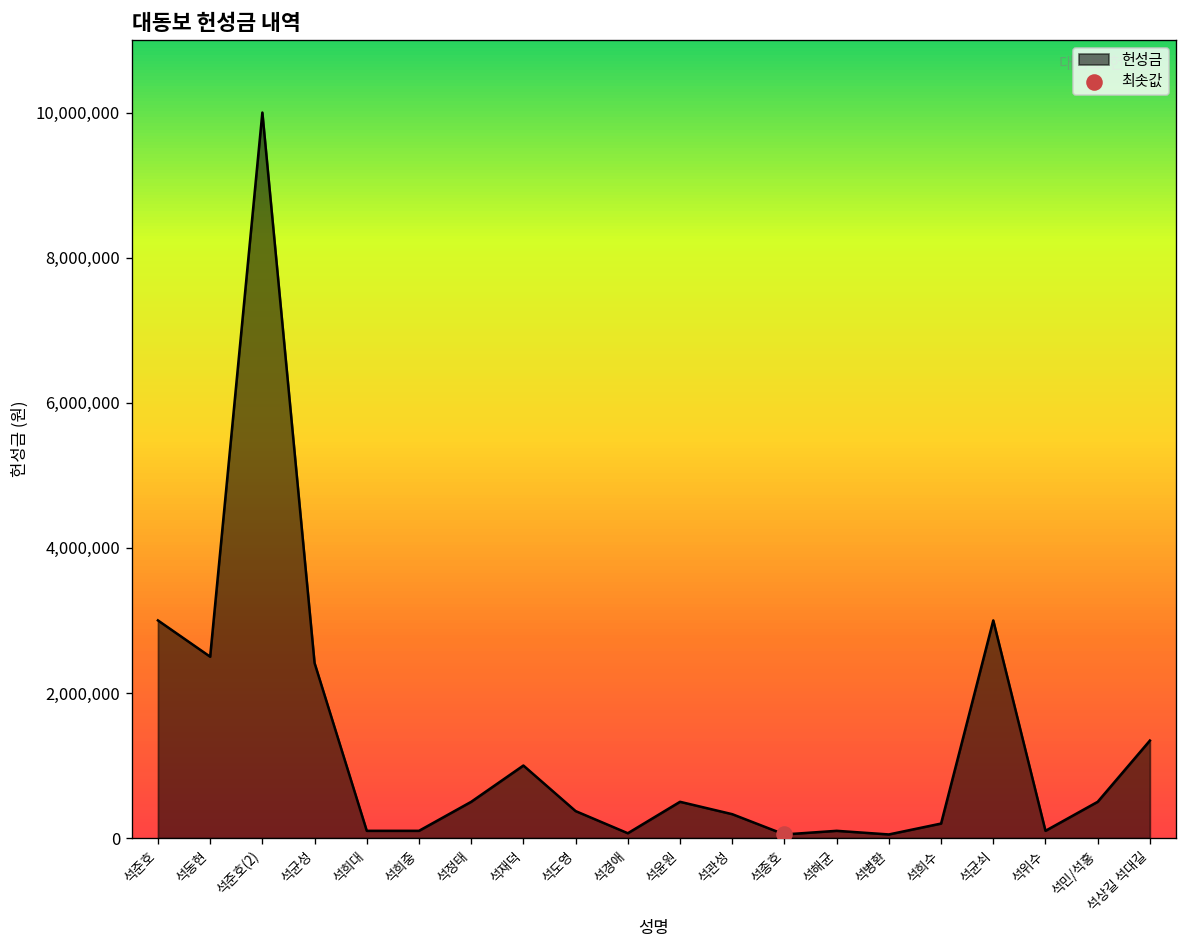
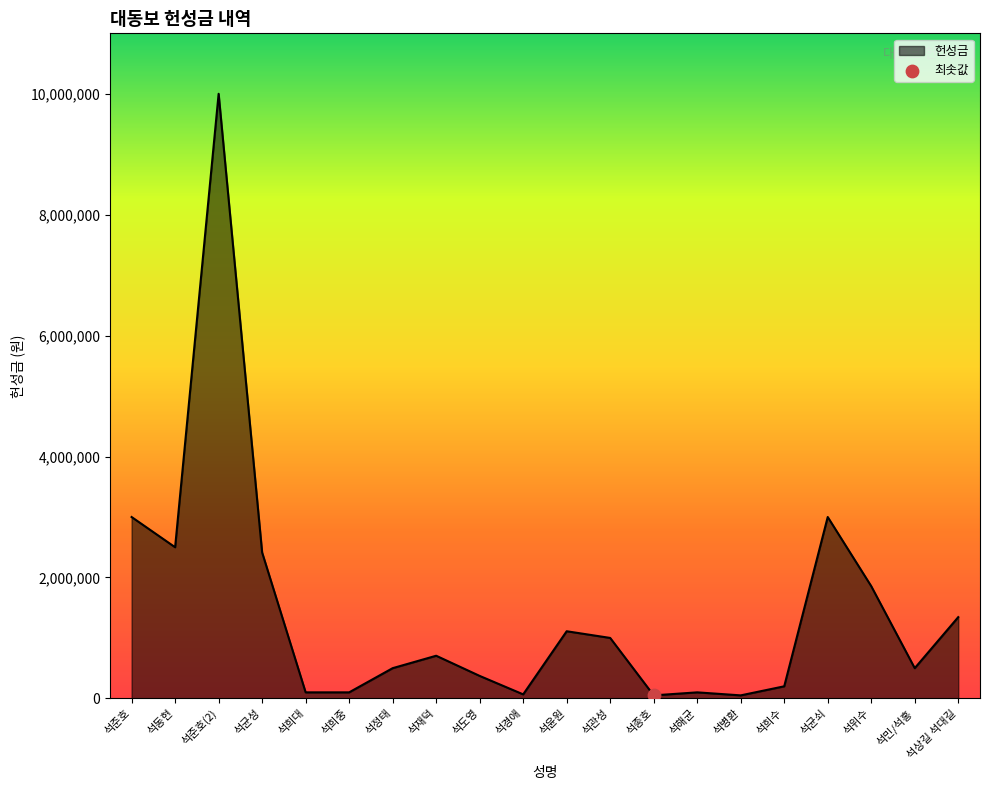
헌성금, 석재덕: 1,000,000 -> 700,000
헌성금, 석윤원: 500,000 -> 1,100,000
헌성금, 석관성: 300,000 -> 1,000,000
헌성금, 석위수: 100,000 -> 1,900,000
